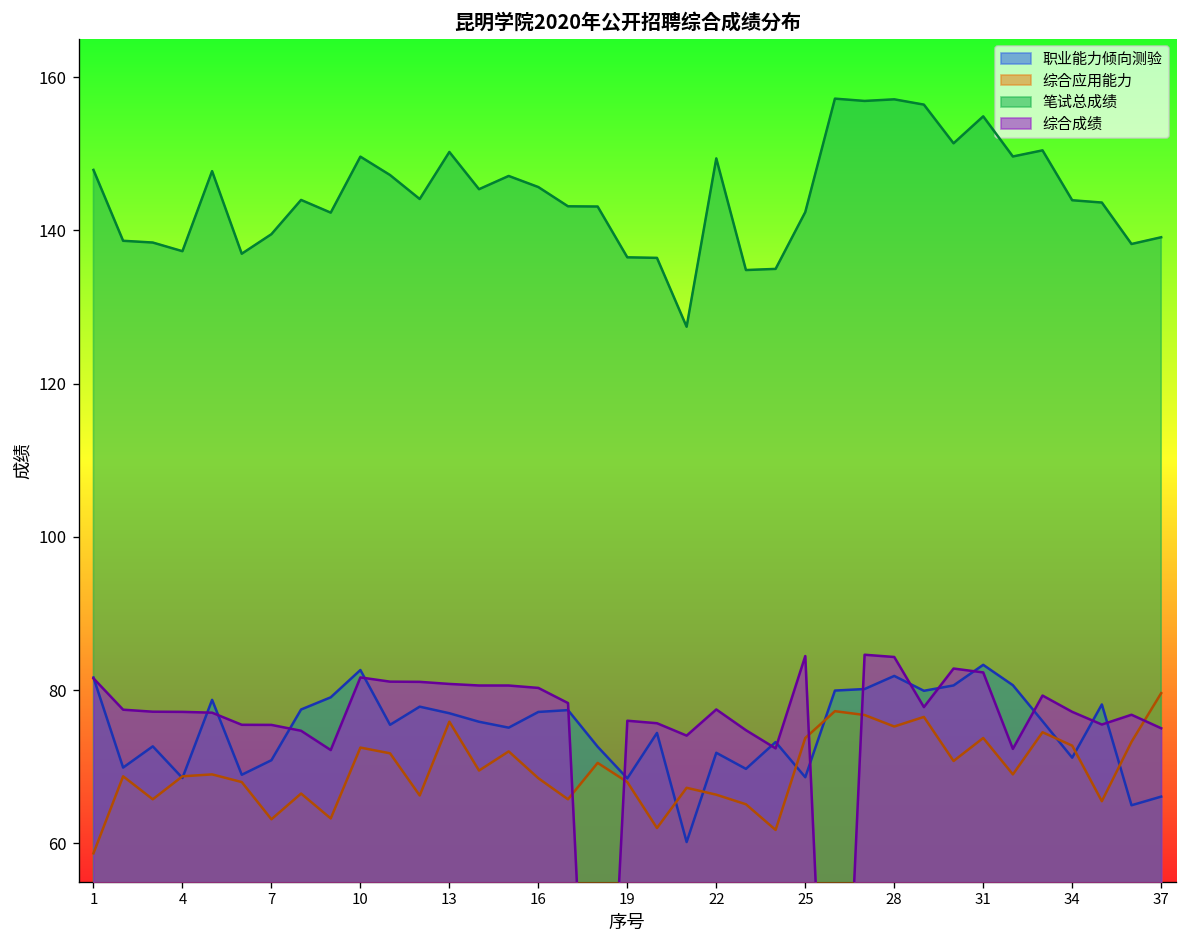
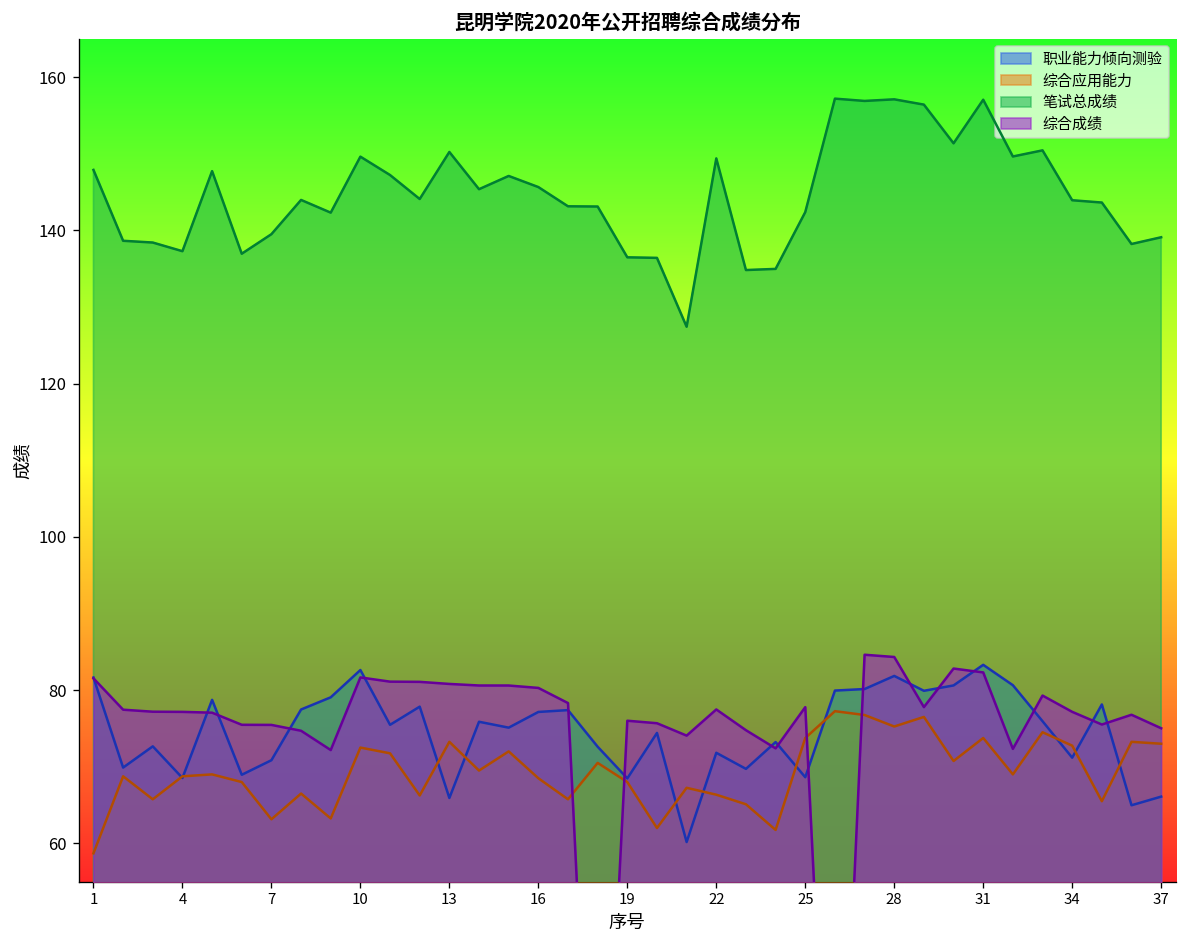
职业能力倾向测验, 13: 77 -> 66
综合应用能力, 13: 76 -> 73
综合成绩, 25: 84 -> 78
笔试总成绩, 31: 155 -> 157
综合应用能力, 37: 80 -> 73
